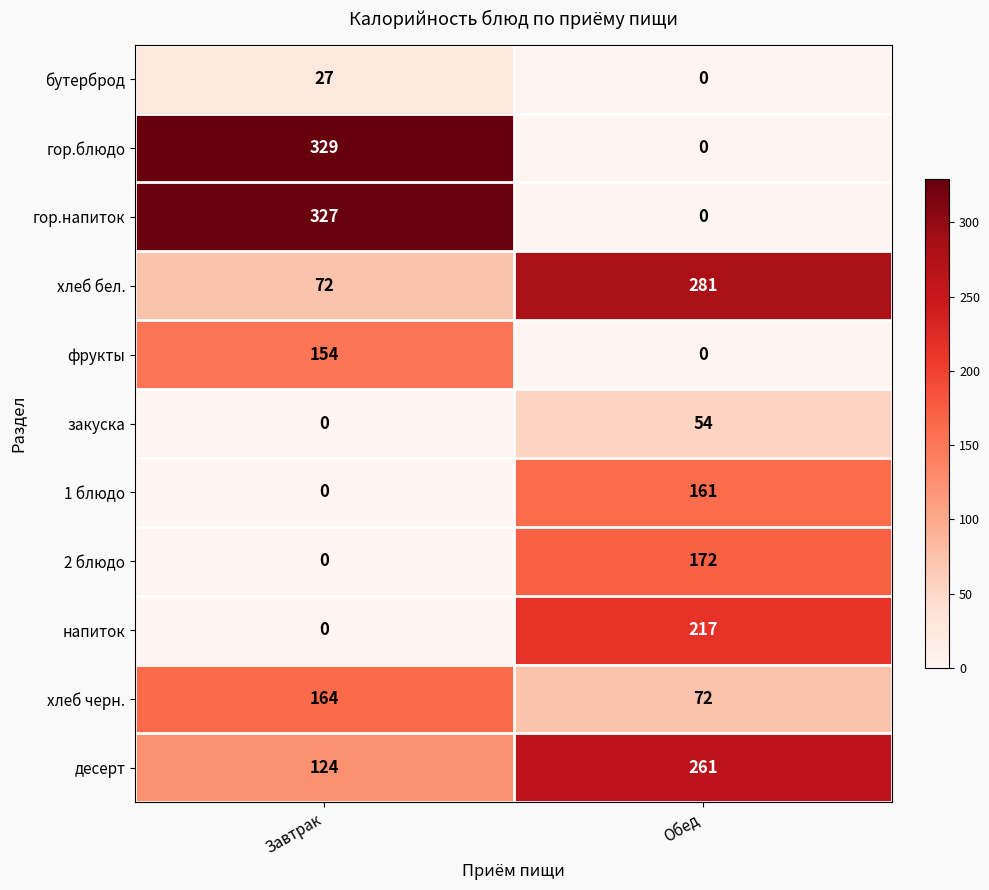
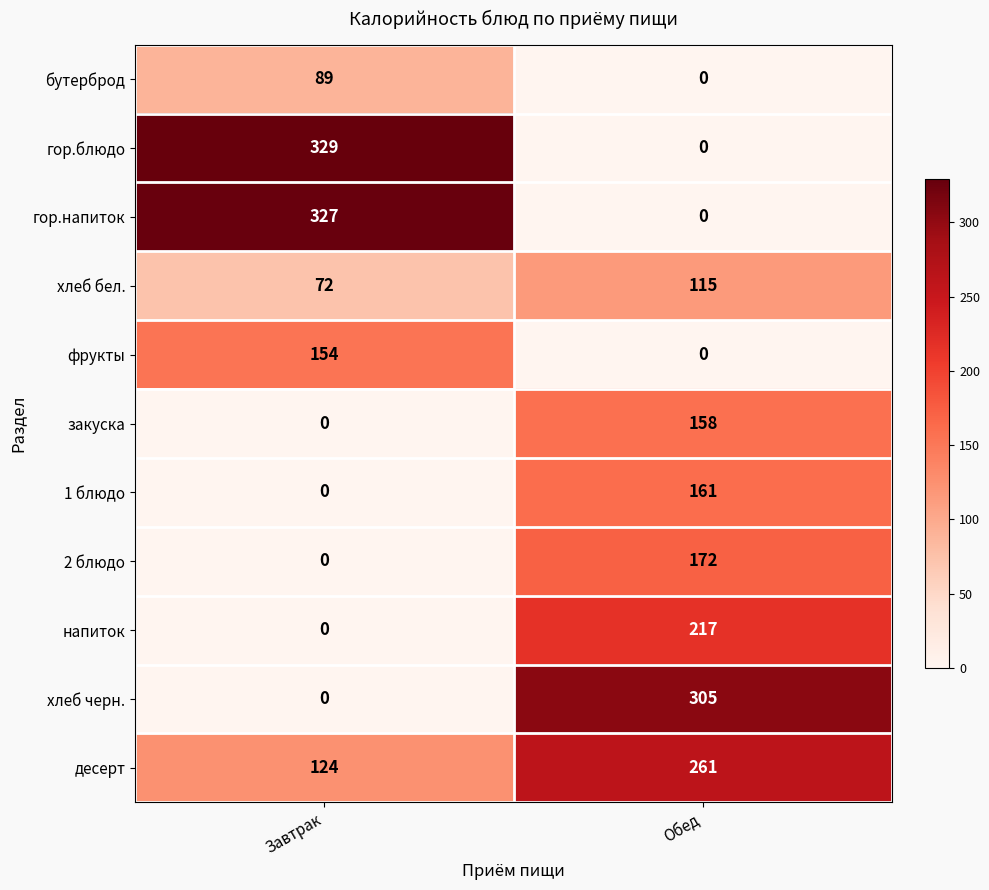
бутерброд, Завтрак: 27 -> 89
хлеб бел., Обед: 281 -> 115
закуска, Обед: 54 -> 158
хлеб черн., Завтрак: 164 -> 0
хлеб черн., Обед: 72 -> 305
